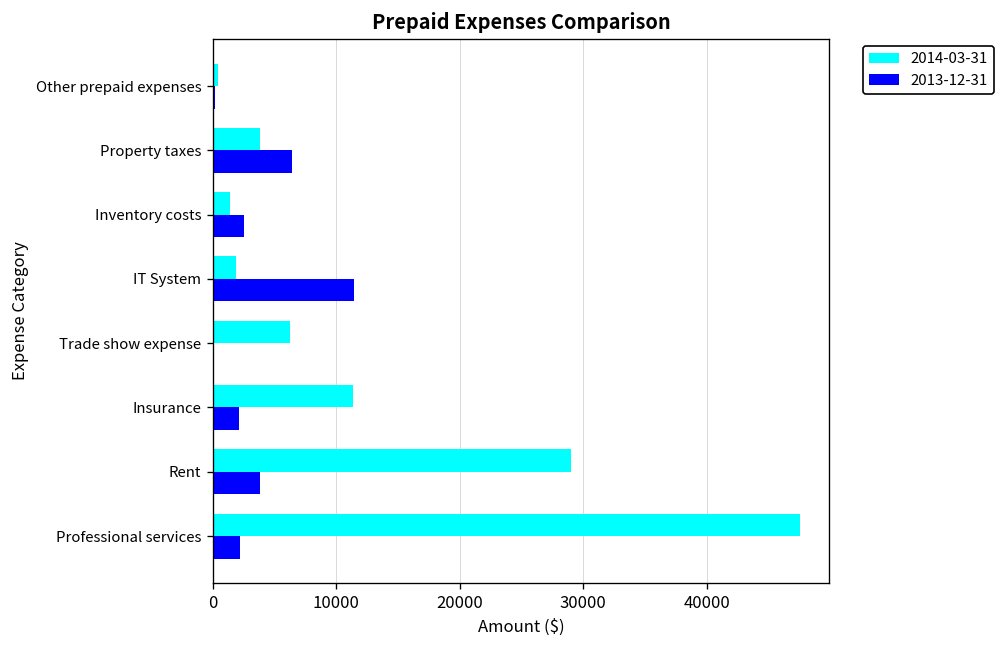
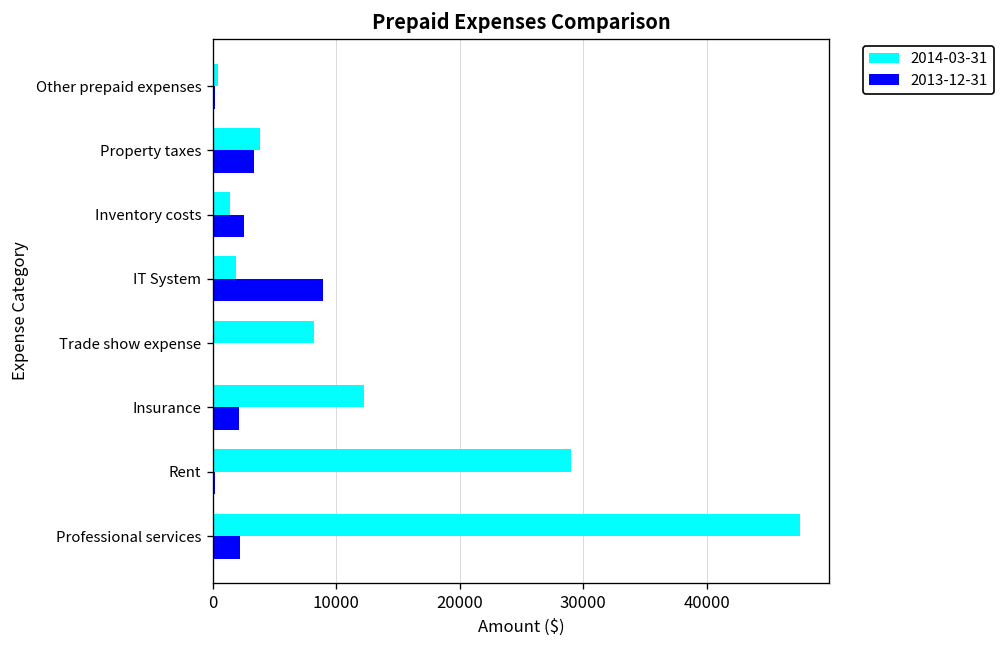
2013-12-31, Property taxes: 6400 -> 3300
2013-12-31, IT System: 11400 -> 8900
2014-03-31, Trade show expense: 6300 -> 8200
2014-03-31, Insurance: 11400 -> 12200
2013-12-31, Rent: 3800 -> 200
